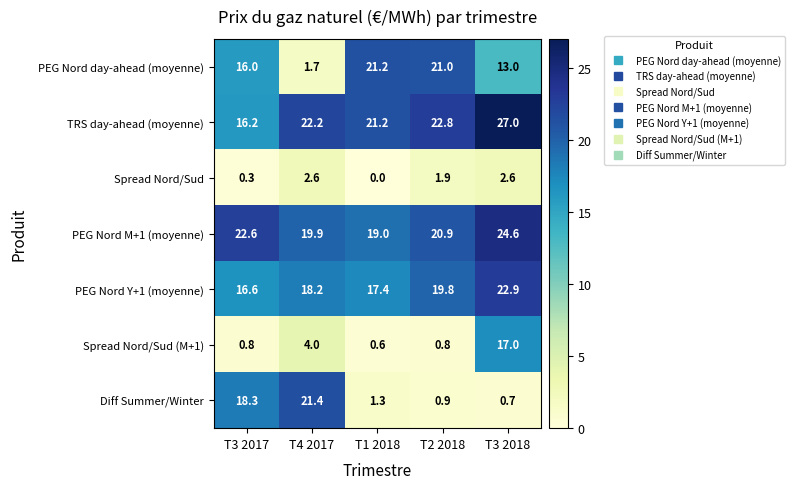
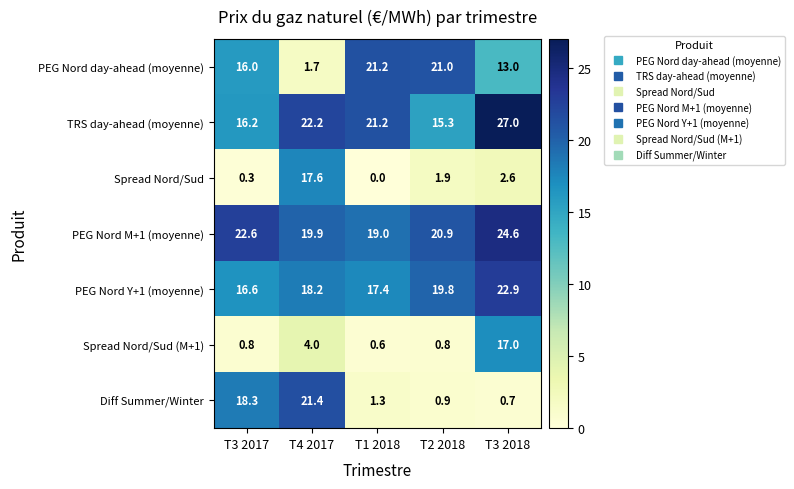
TRS day-ahead (moyenne), T2 2018: 22.8 -> 15.3
Spread Nord/Sud, T4 2017: 2.6 -> 17.6
